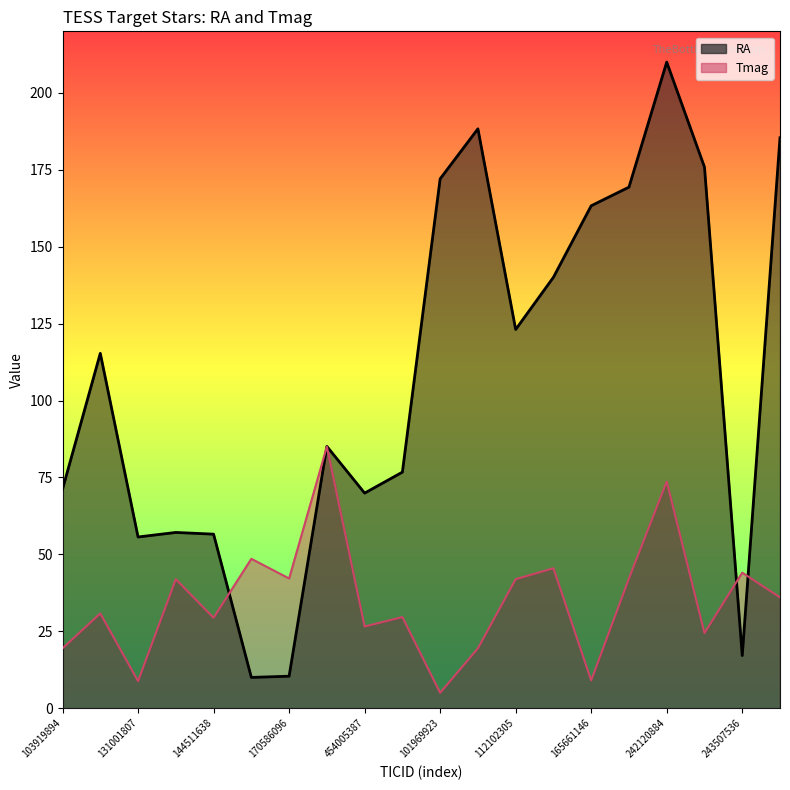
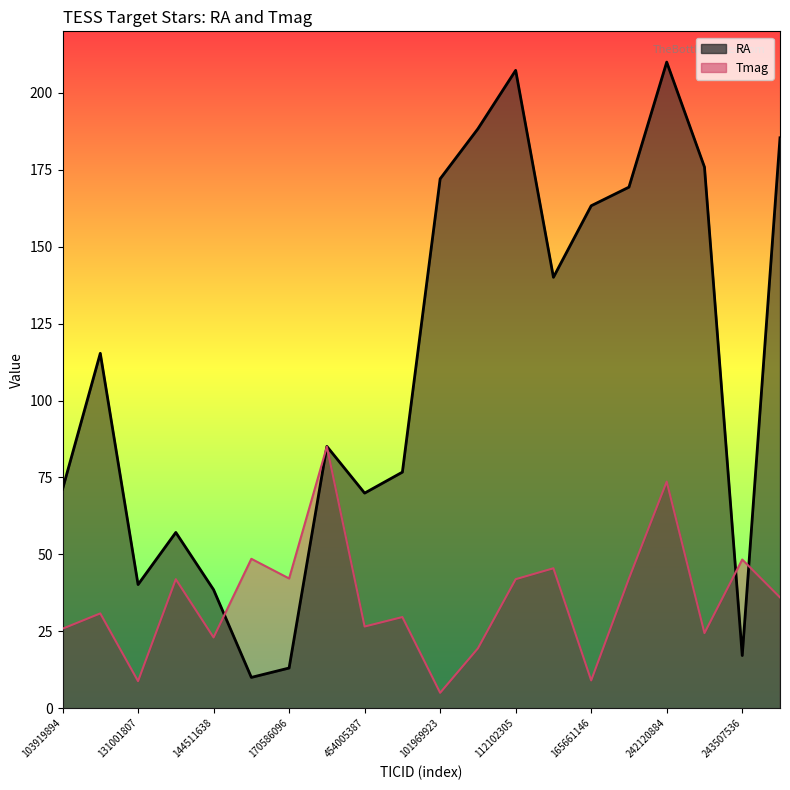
Tmag, 103919894: 19 -> 26
RA, 131001807: 56 -> 40
RA, 144511638: 57 -> 39
Tmag, 144511638: 29 -> 23
RA, 170586096: 10 -> 13
RA, 112102305: 123 -> 207
Tmag, 243507536: 44 -> 48
